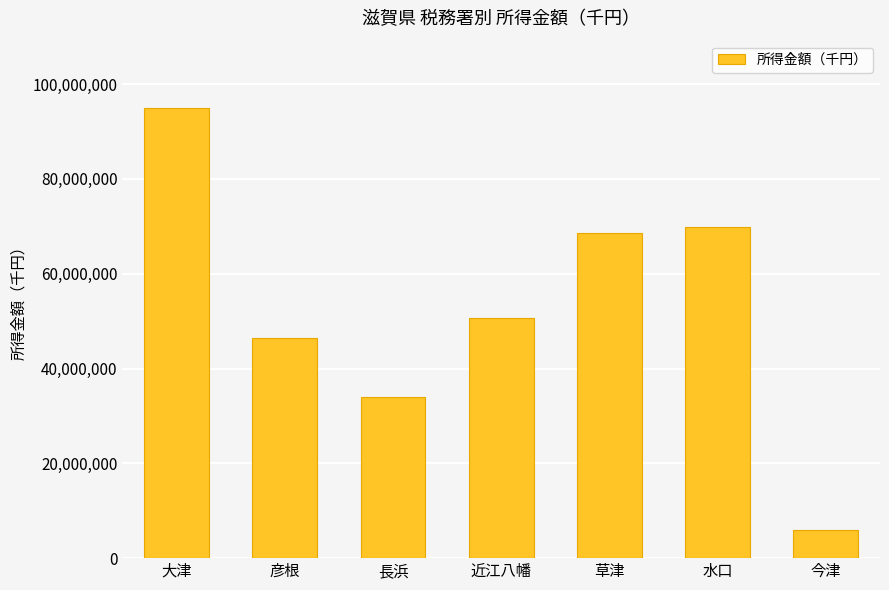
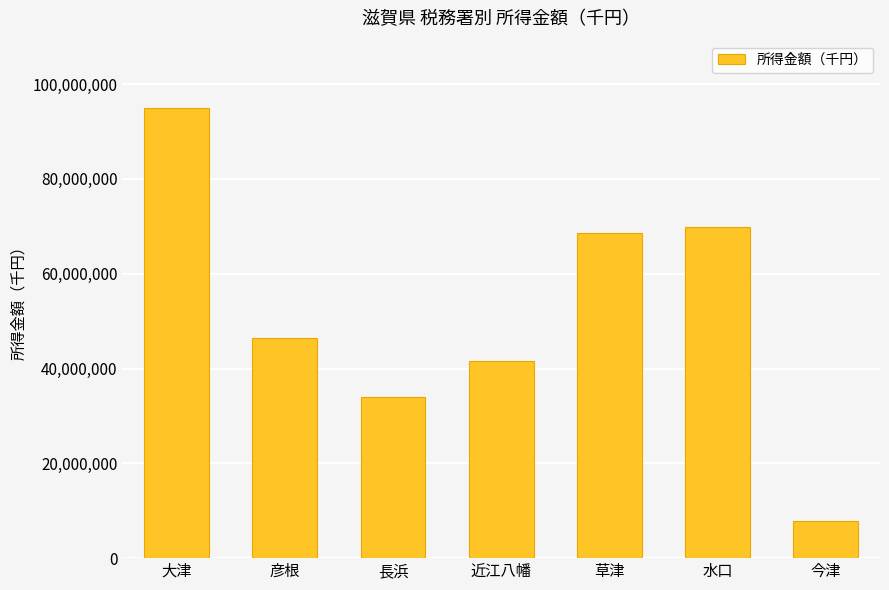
近江八幡: 51,000,000 -> 42,000,000
今津: 6,000,000 -> 8,000,000
